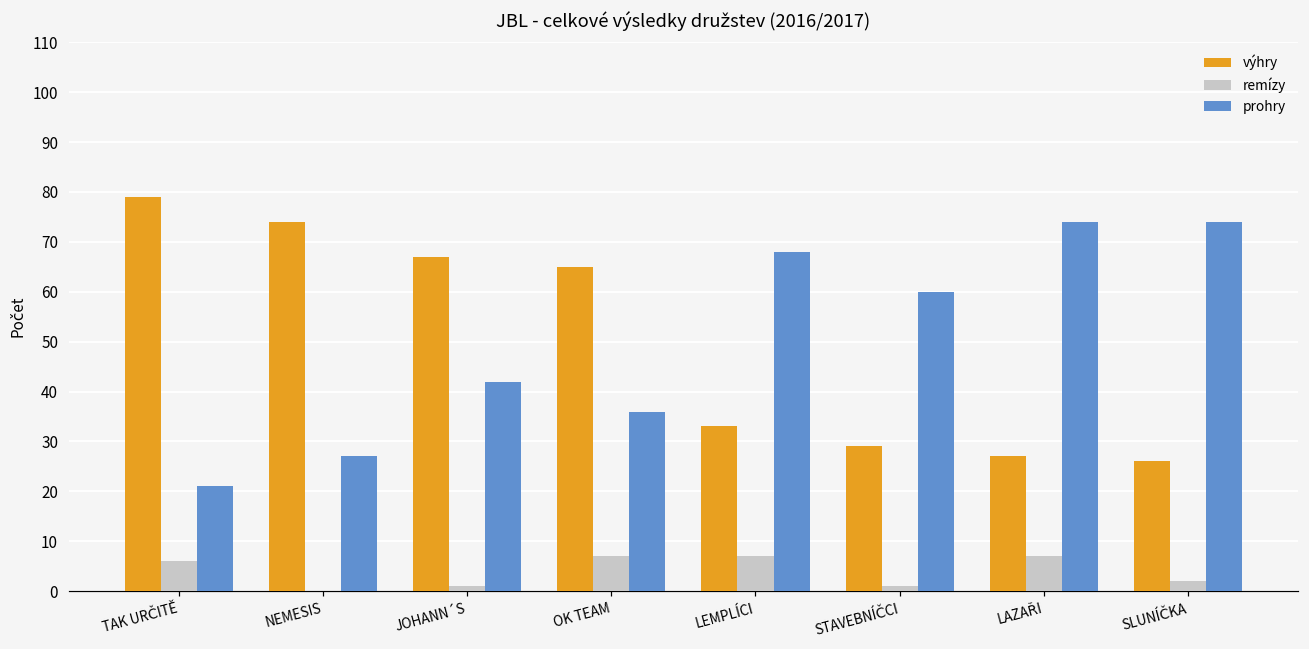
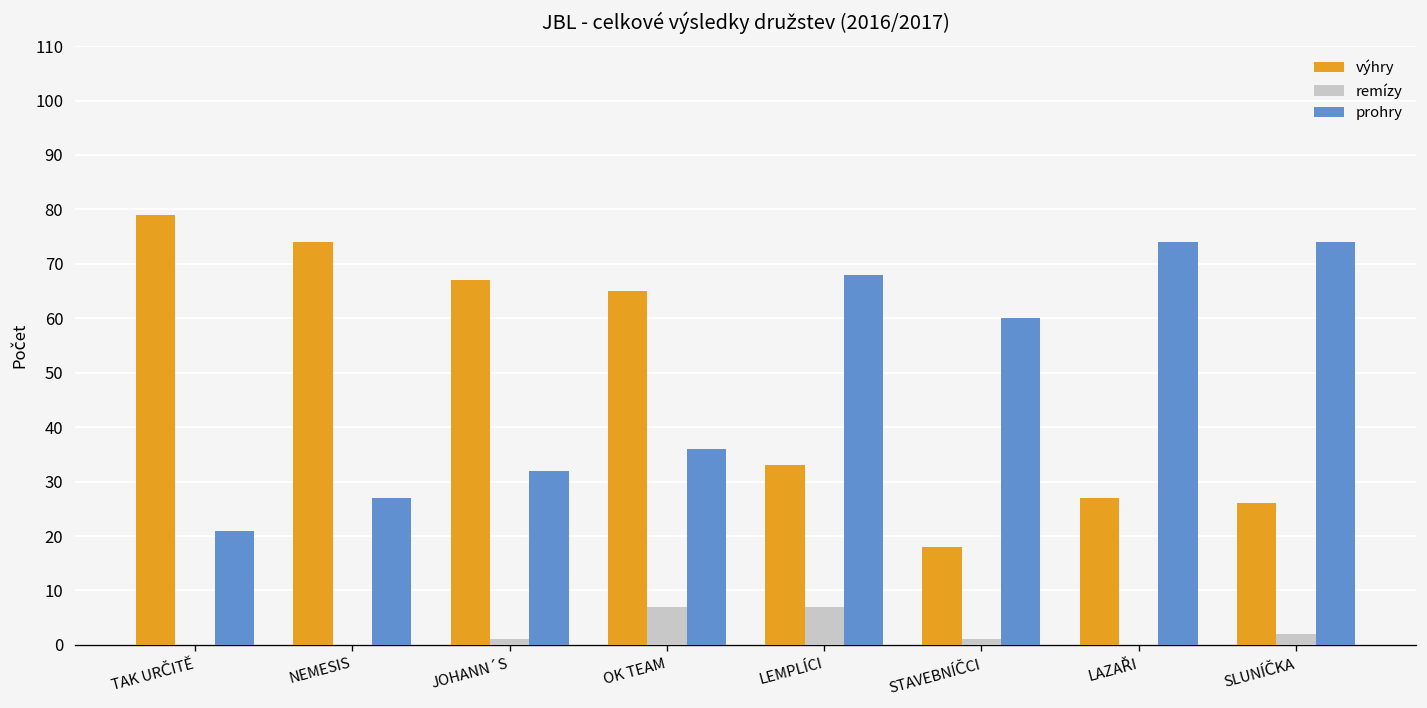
remízy, TAK URČITĚ: 6 -> 0
prohry, JOHANN´S: 42 -> 32
výhry, STAVEBNÍČCI: 29 -> 18
remízy, LAZAŘI: 7 -> 0
